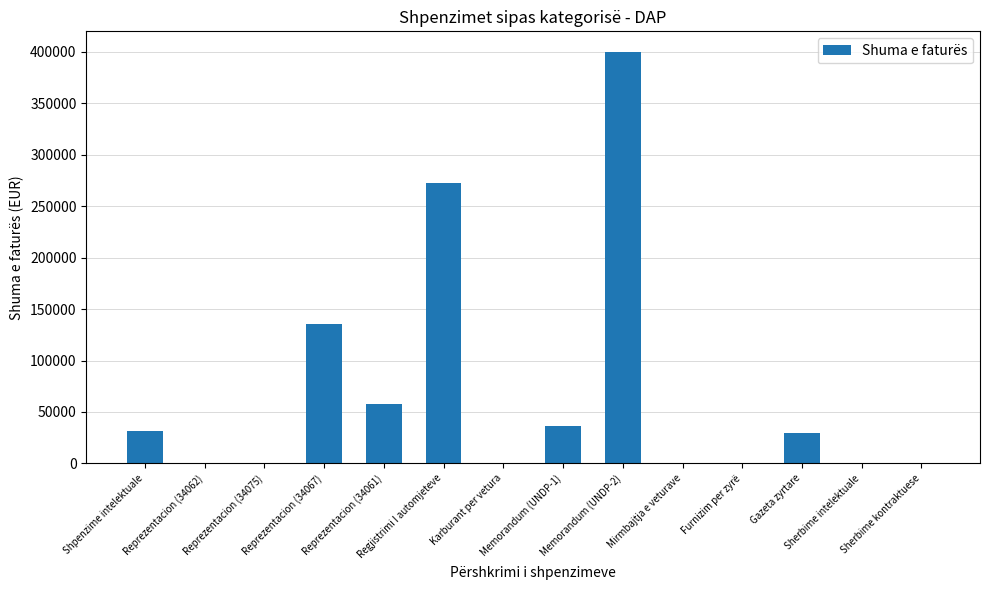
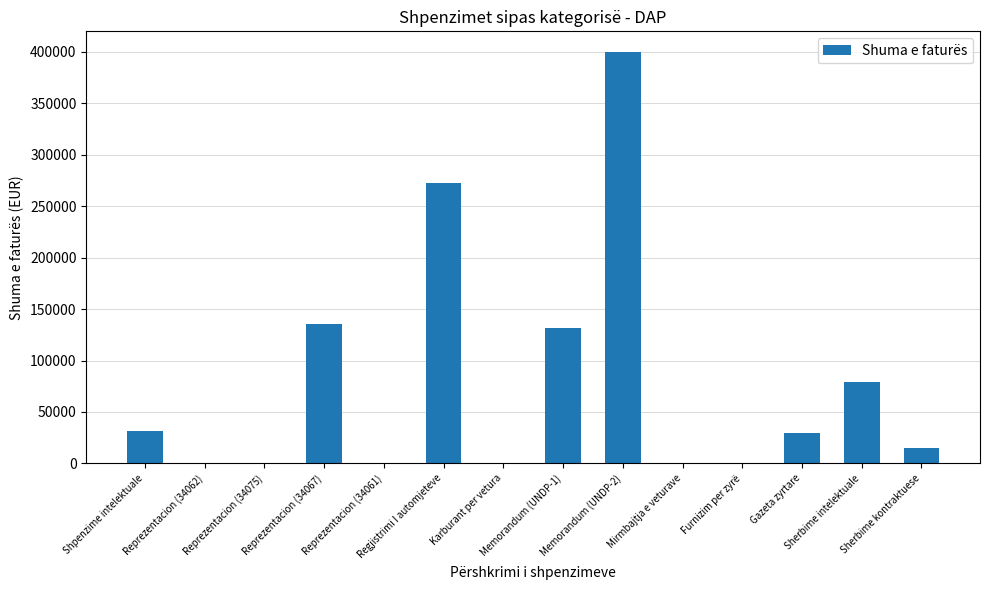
Reprezentacion (34061): 58000 -> 0
Memorandum (UNDP-1): 36000 -> 132000
Sherbime intelektuale: 0 -> 79000
Sherbime kontraktuese: 0 -> 15000
